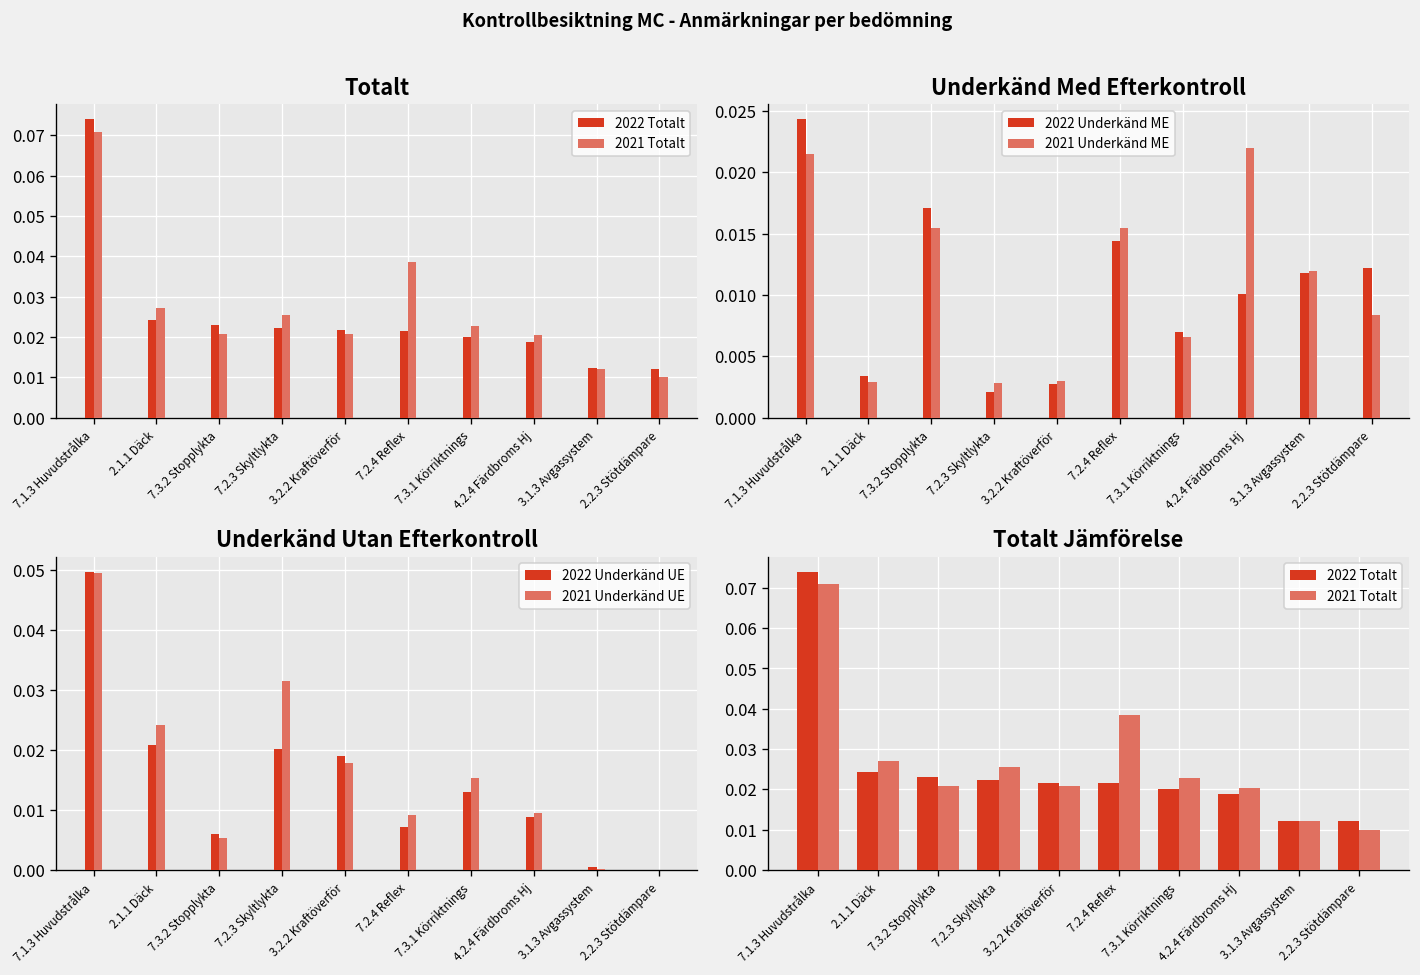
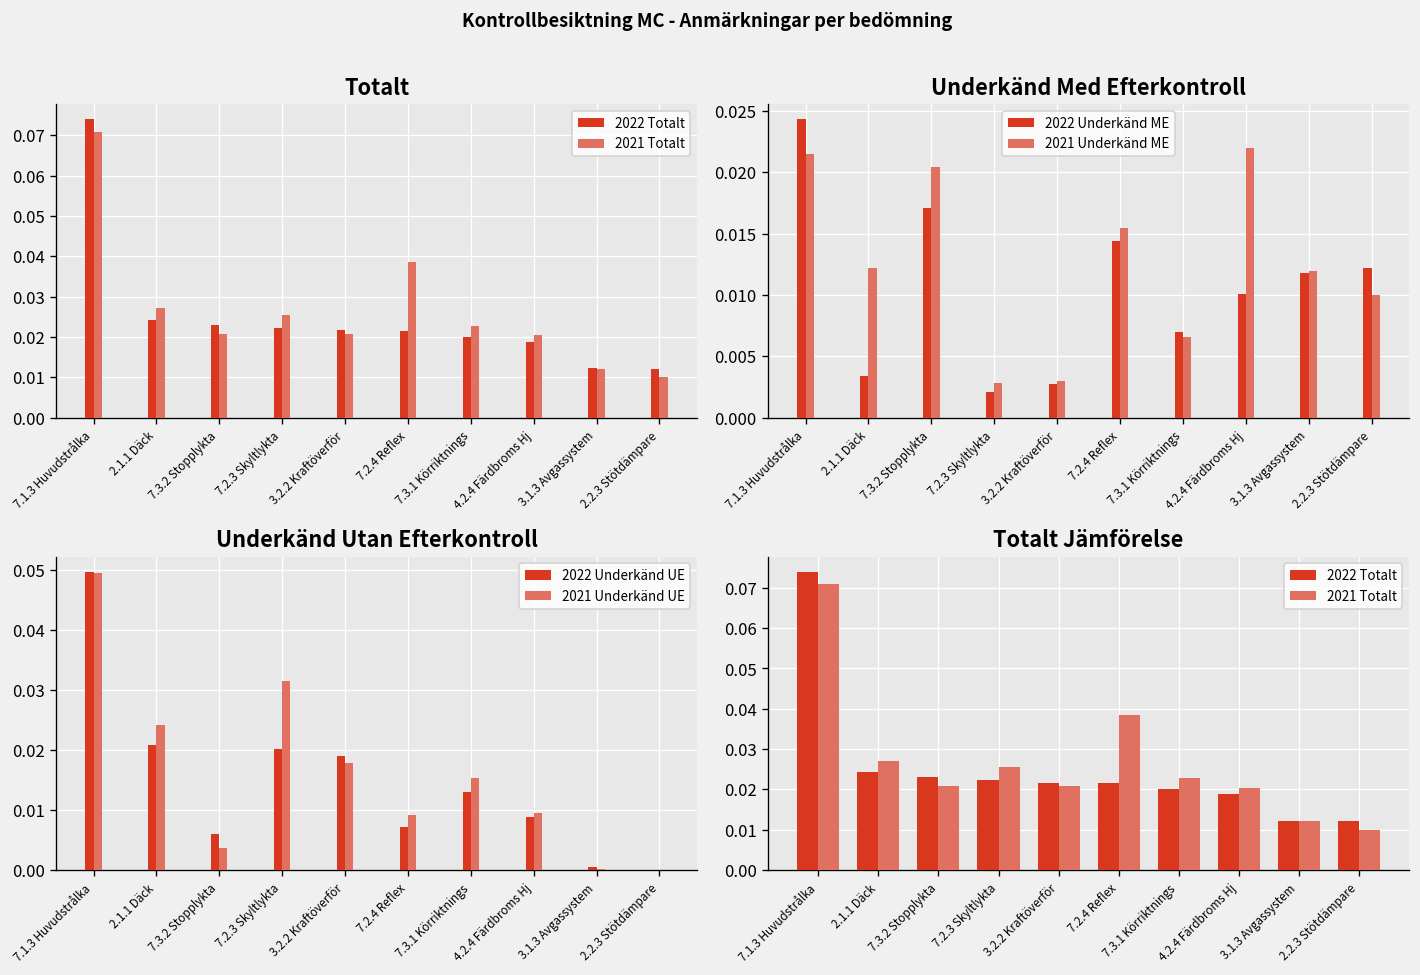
Underkänd Med Efterkontroll, 2021 Underkänd ME, 2.1.1 Däck: 0.0029 -> 0.0122
Underkänd Med Efterkontroll, 2021 Underkänd ME, 7.3.2 Stopplykta: 0.0155 -> 0.0204
Underkänd Med Efterkontroll, 2021 Underkänd ME, 2.2.3 Stötdämpare: 0.0083 -> 0.0100
Underkänd Utan Efterkontroll, 2021 Underkänd UE, 7.3.2 Stopplykta: 0.005 -> 0.004
